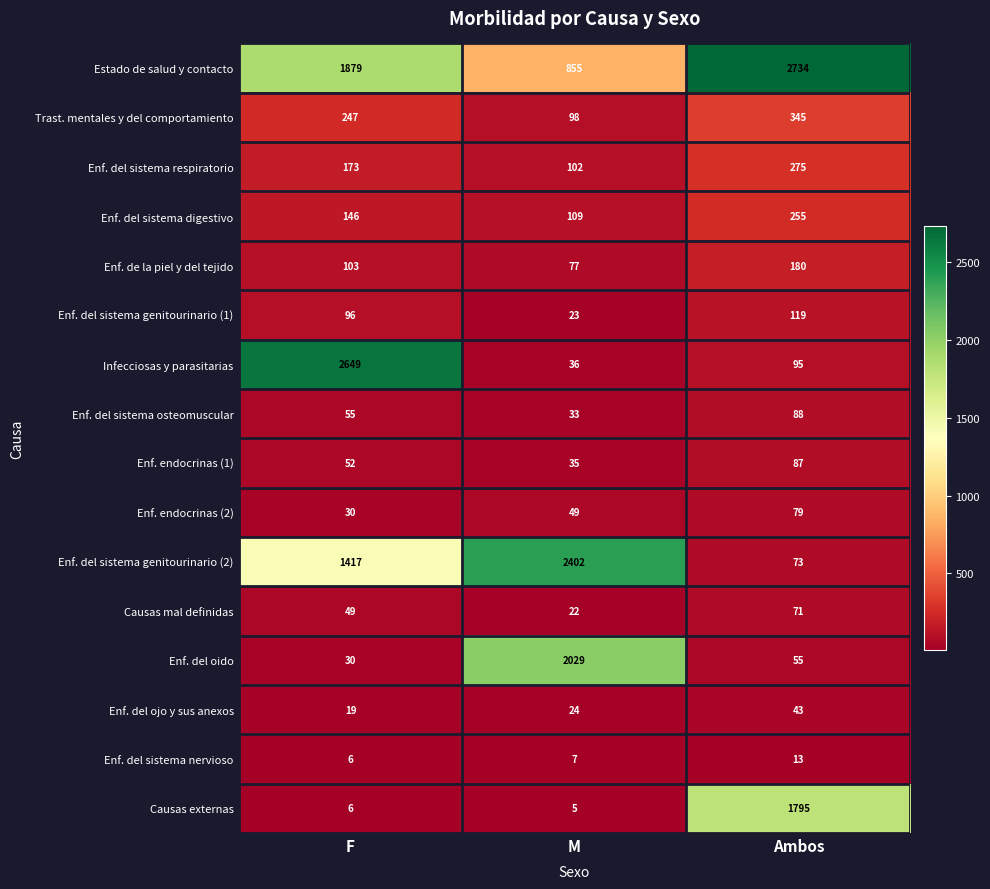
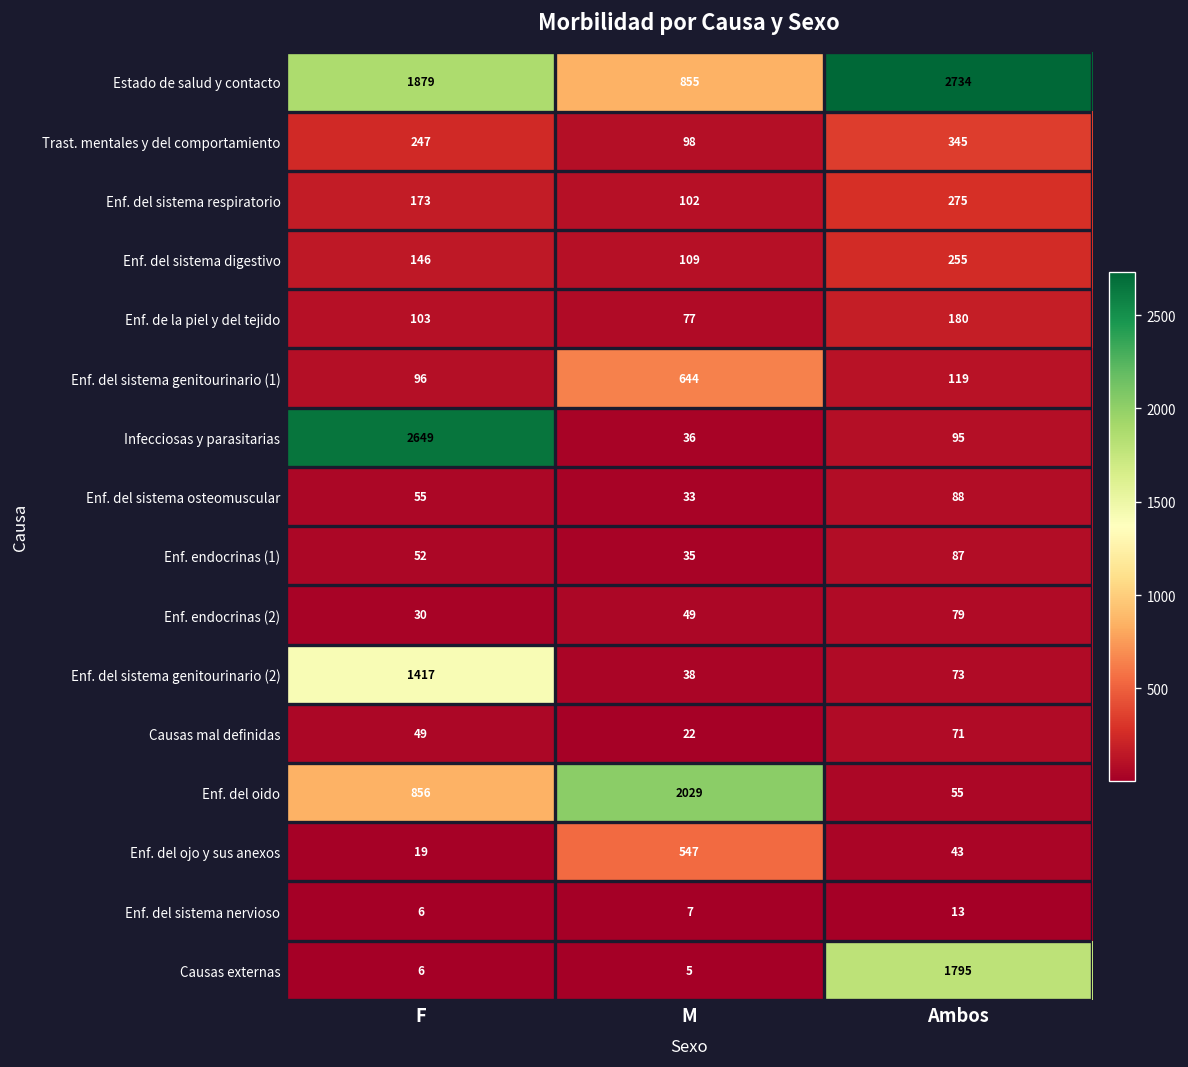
Enf. del sistema genitourinario (1), M: 23 -> 644
Enf. del sistema genitourinario (2), M: 2402 -> 38
Enf. del oido, F: 30 -> 856
Enf. del ojo y sus anexos, M: 24 -> 547
